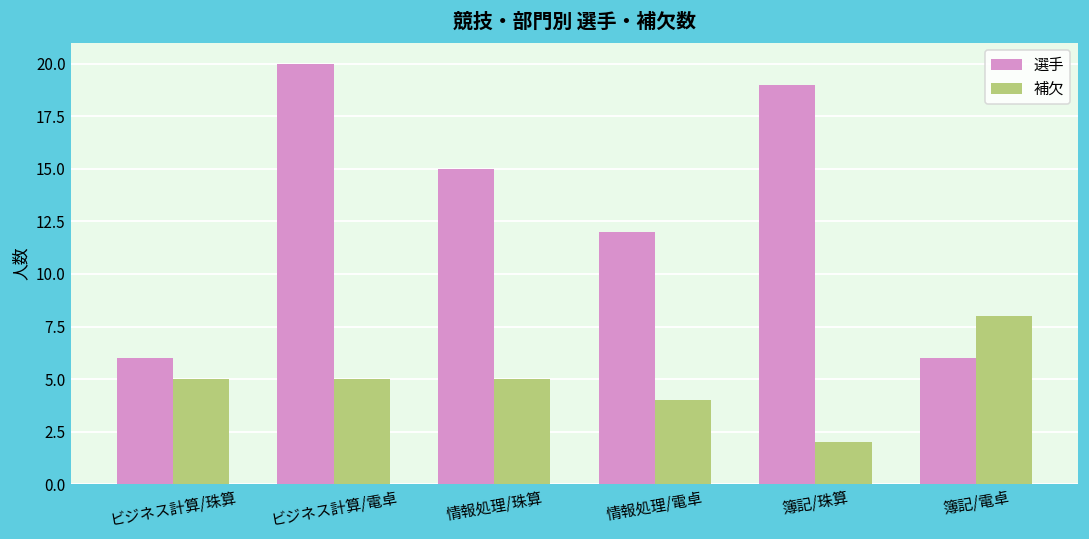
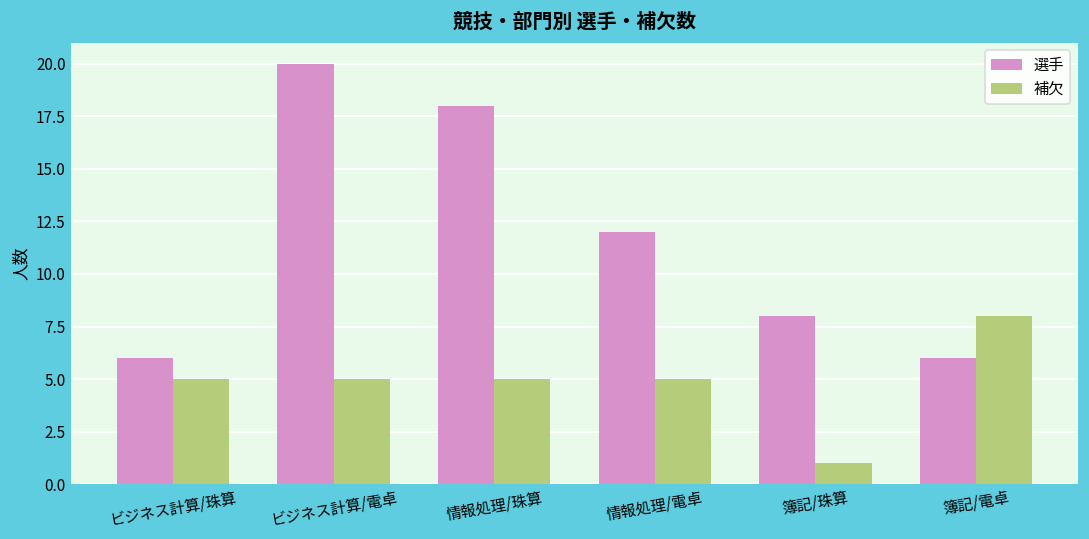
選手, 情報処理/珠算: 15 -> 18
補欠, 情報処理/電卓: 4 -> 5
選手, 簿記/珠算: 19 -> 8
補欠, 簿記/珠算: 2 -> 1
